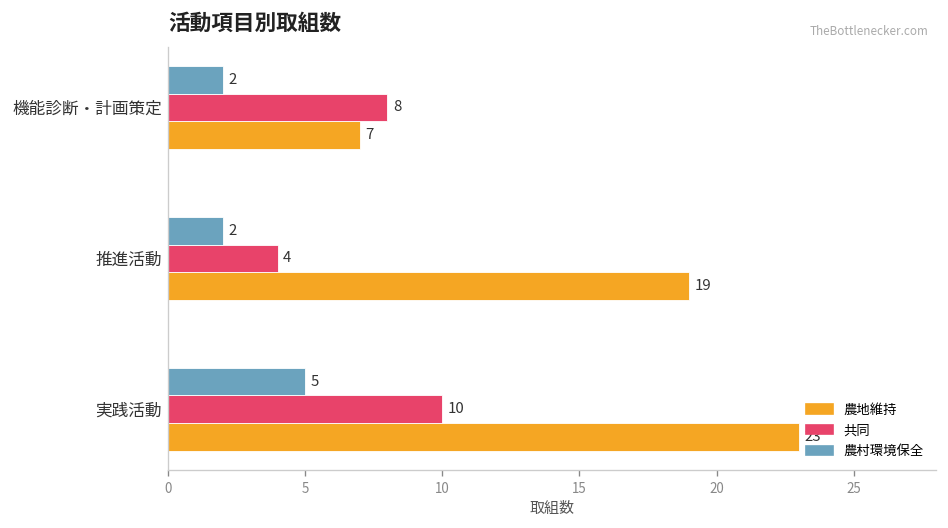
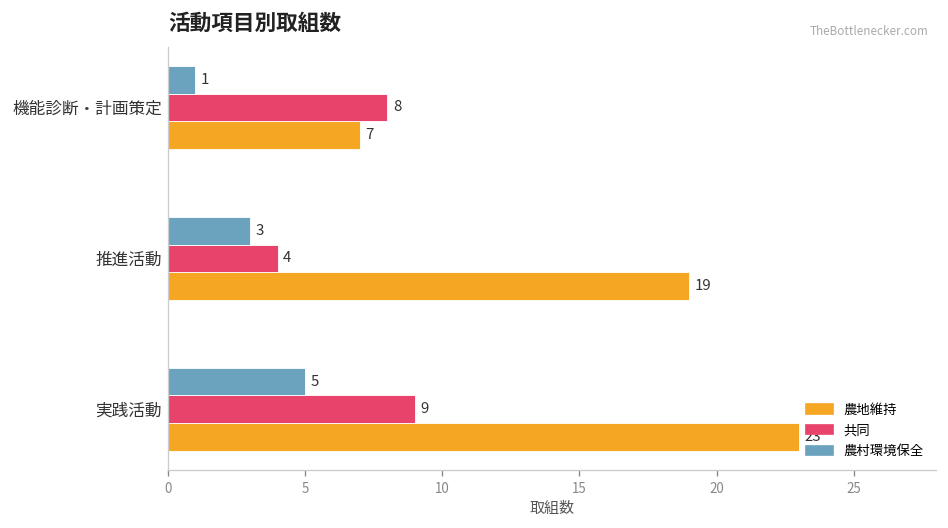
農村環境保全, 機能診断・計画策定: 2 -> 1
農村環境保全, 推進活動: 2 -> 3
共同, 実践活動: 10 -> 9
